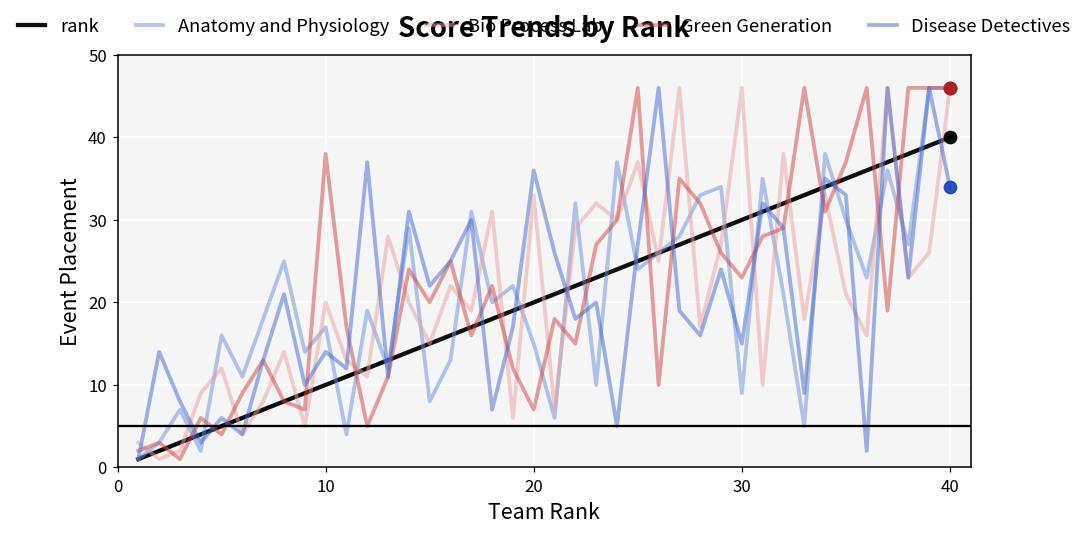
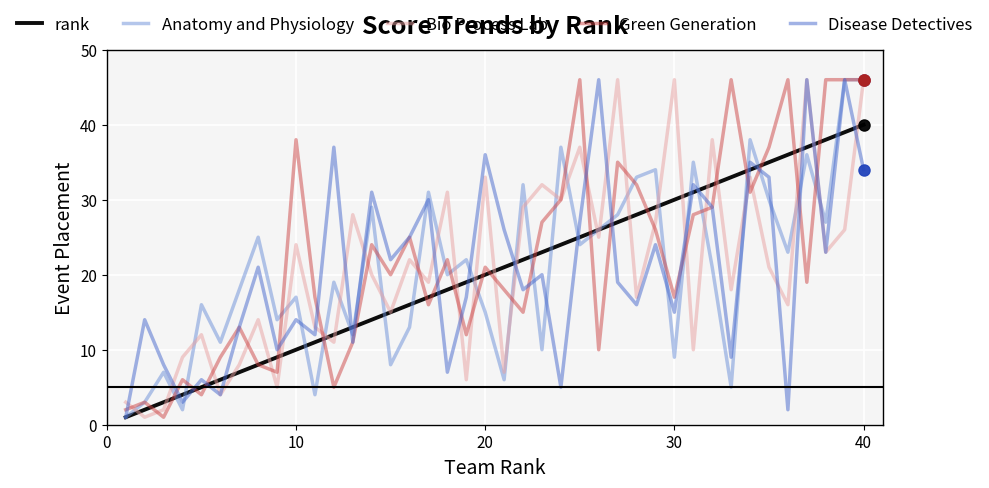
Bio Process Lab, 10: 20 -> 24
Green Generation, 20: 7 -> 21
Green Generation, 30: 23 -> 17
